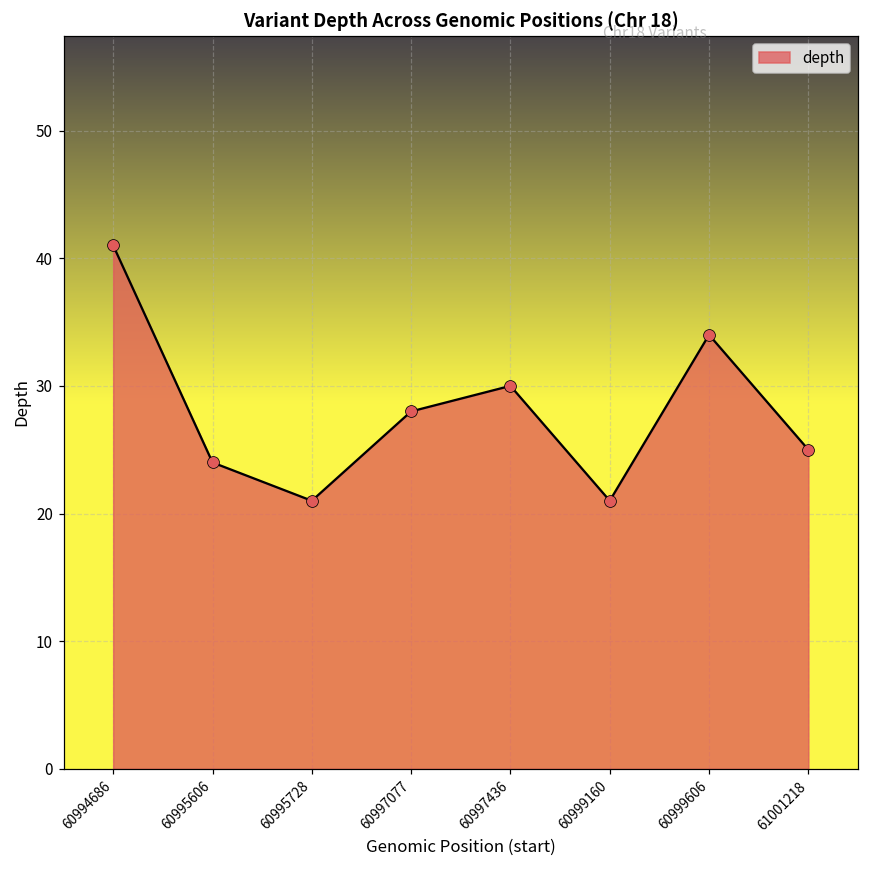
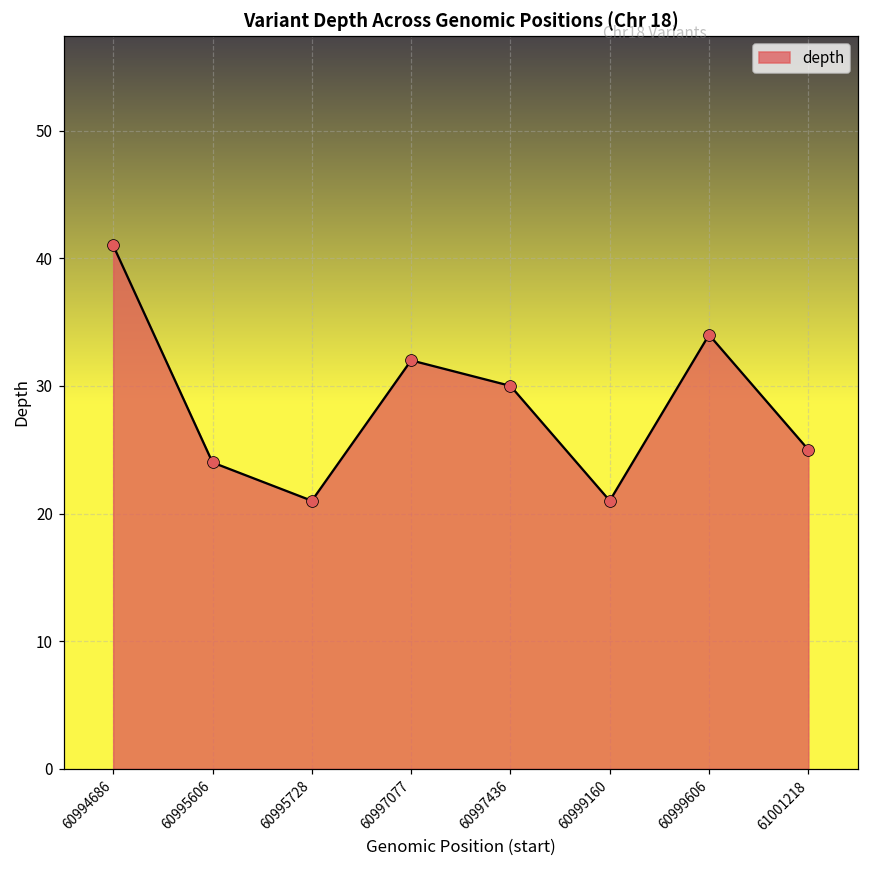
60997077: 28 -> 32
